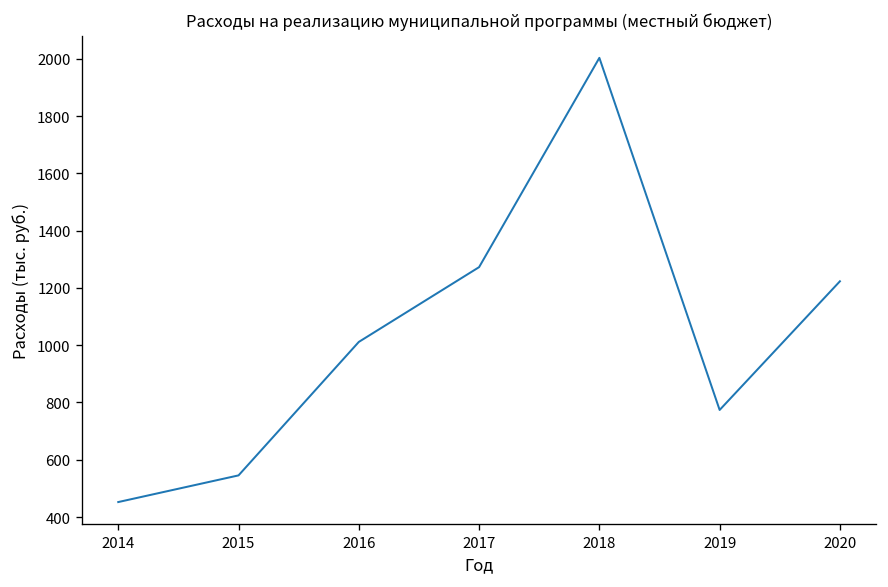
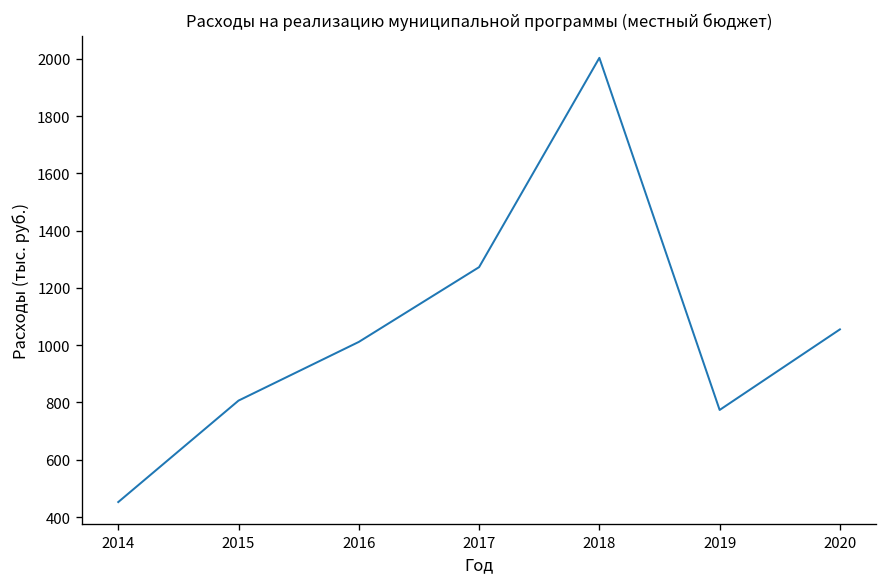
2015: 550 -> 810
2020: 1220 -> 1060
